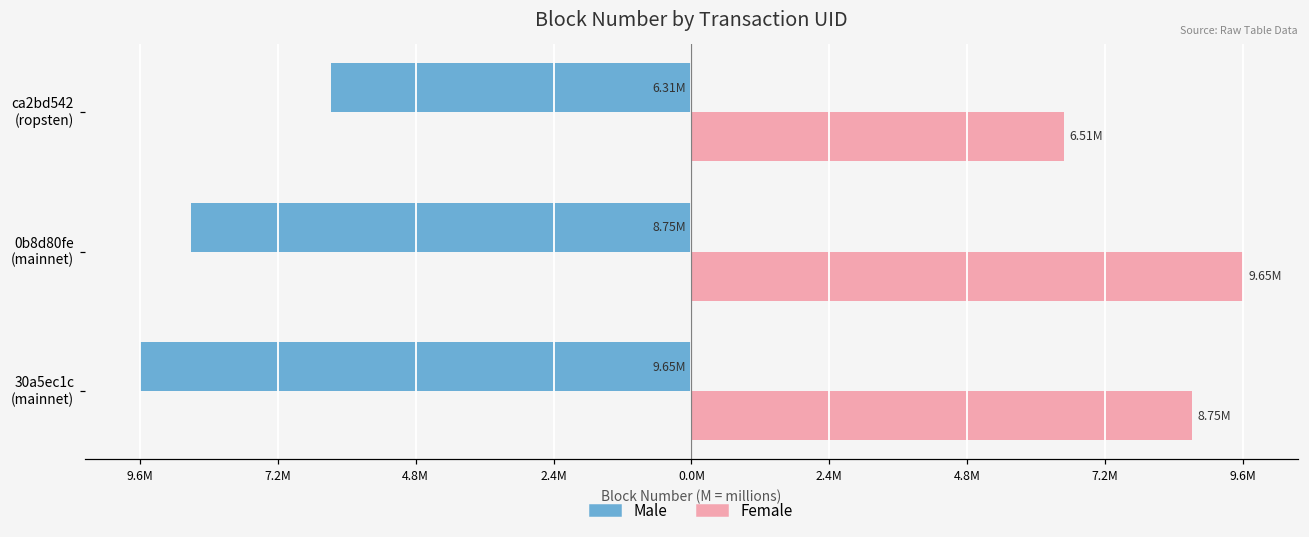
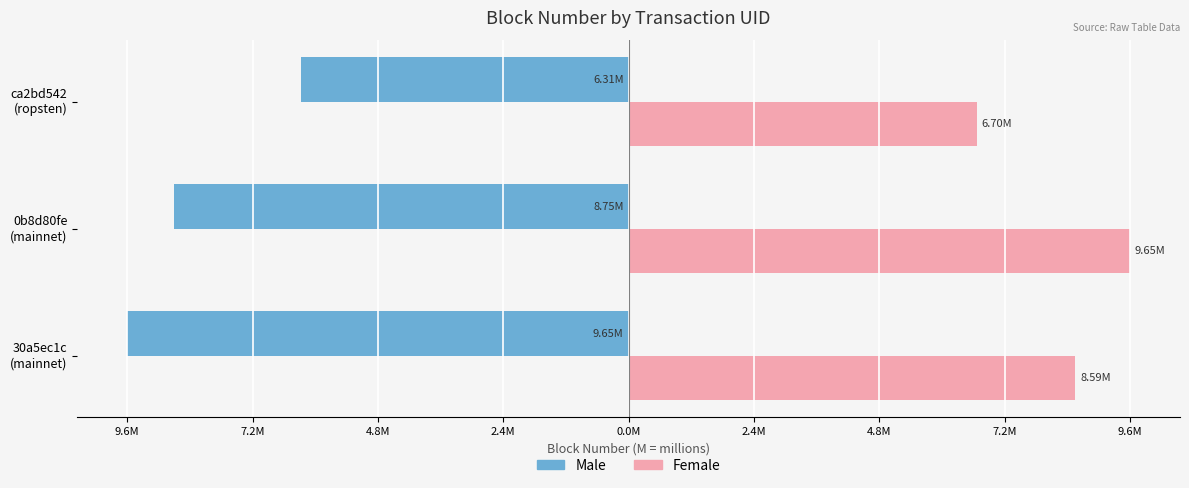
Female, ca2bd542 (ropsten): 6.51M -> 6.70M
Female, 30a5ec1c (mainnet): 8.75M -> 8.59M
